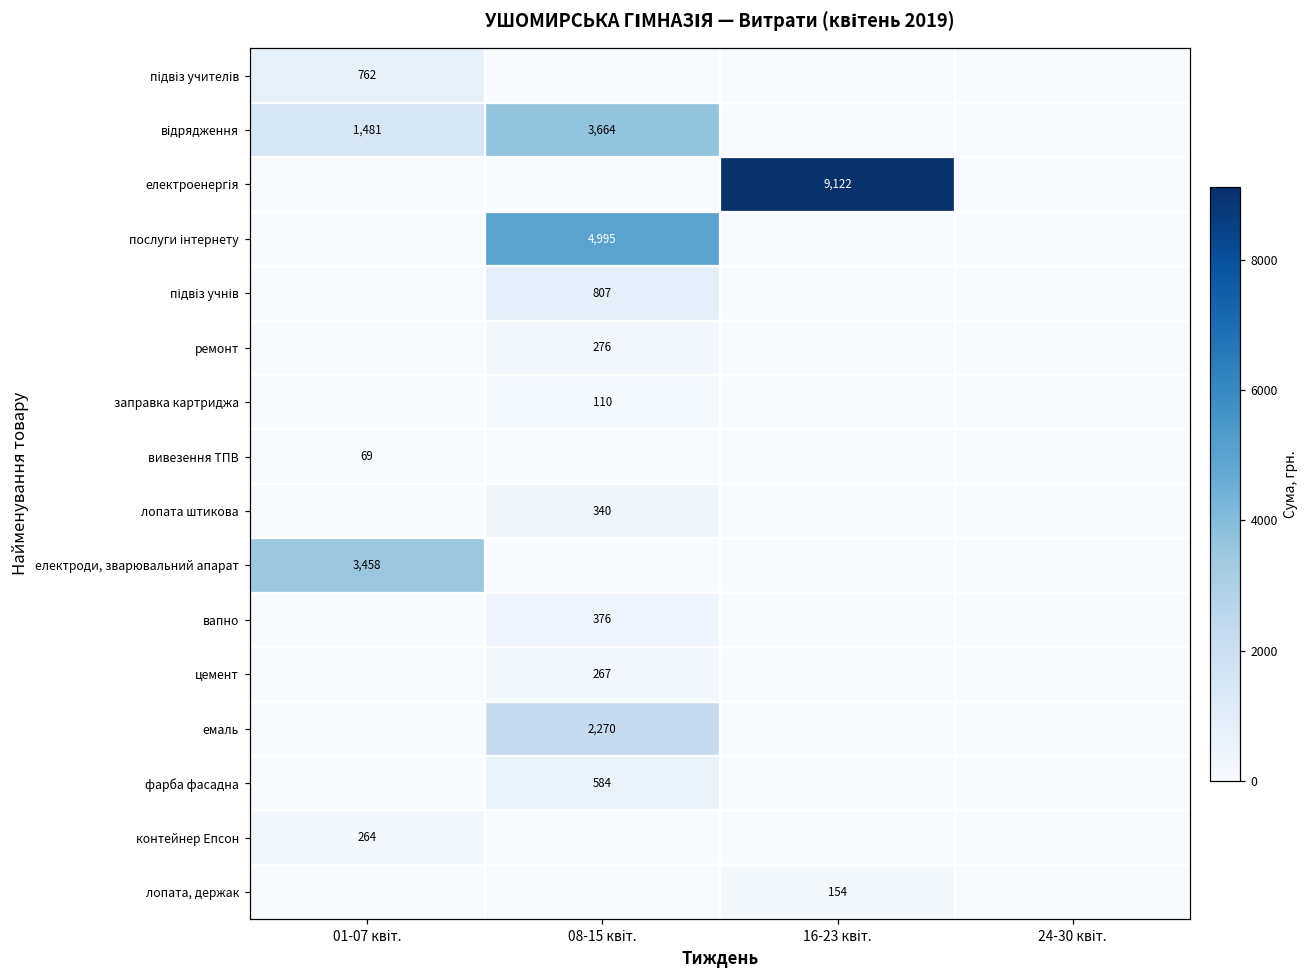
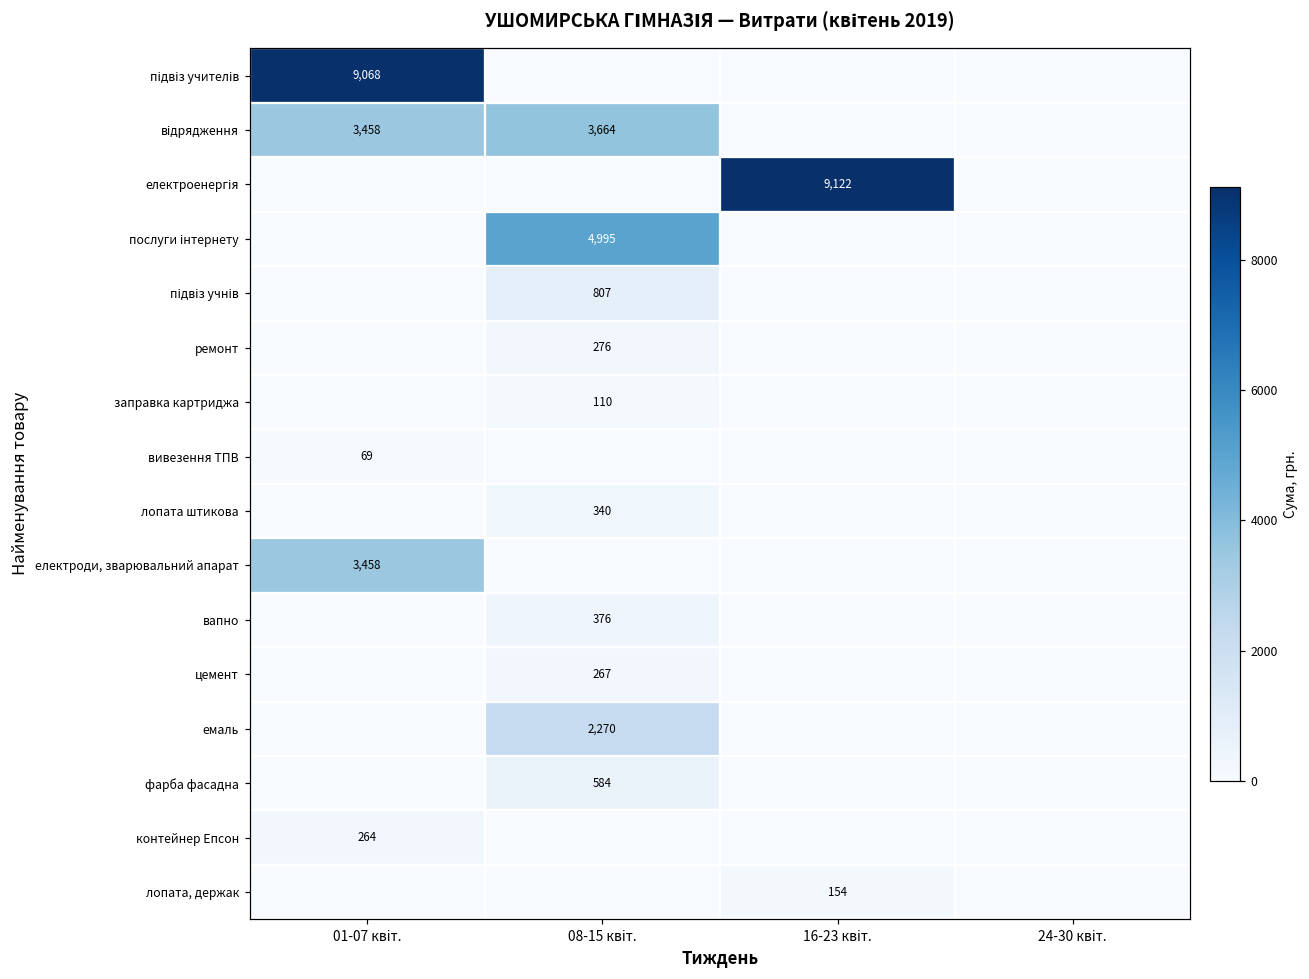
підвіз учителів, 01-07 квіт.: 762 -> 9,068
відрядження, 01-07 квіт.: 1,481 -> 3,458
